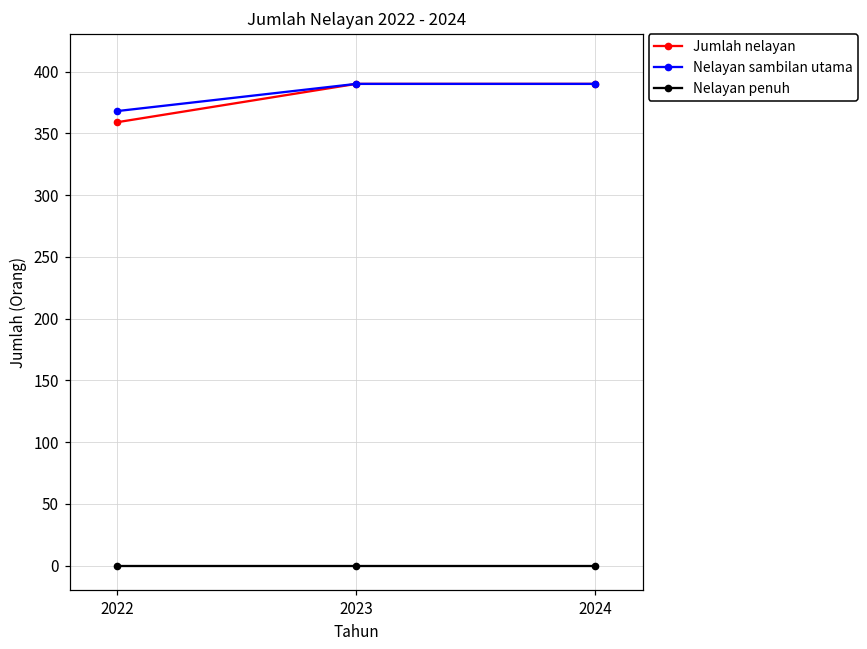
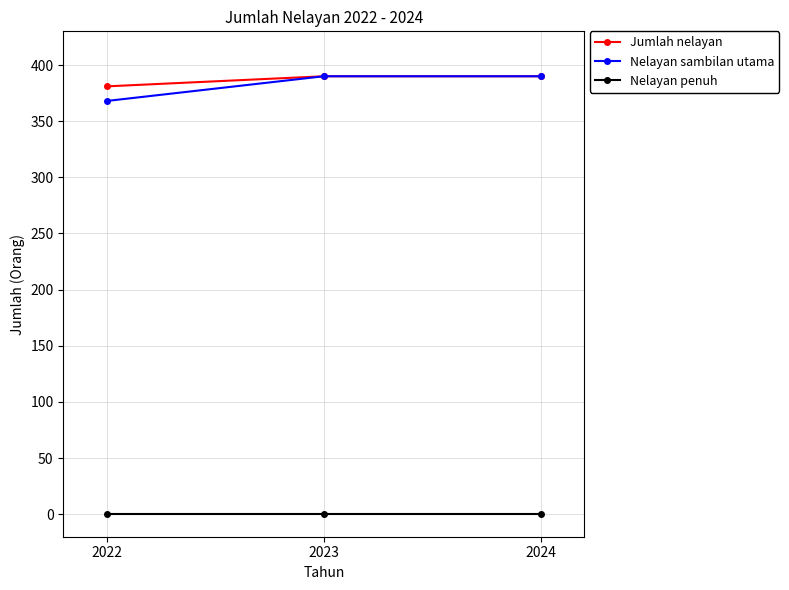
Jumlah nelayan, 2022: 359 -> 381
